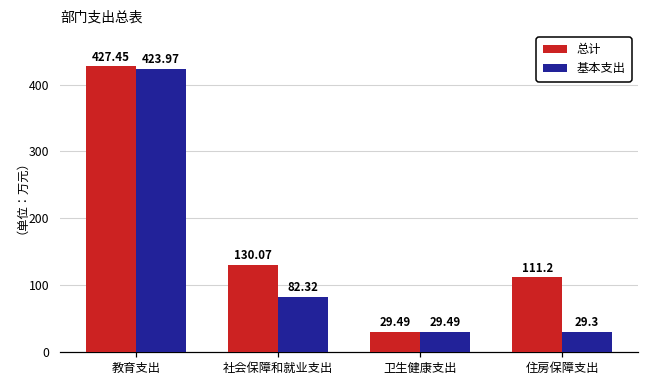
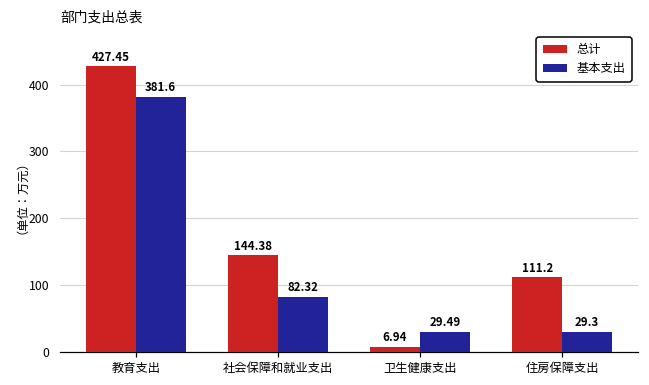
基本支出, 教育支出: 423.97 -> 381.6
总计, 社会保障和就业支出: 130.07 -> 144.38
总计, 卫生健康支出: 29.49 -> 6.94
